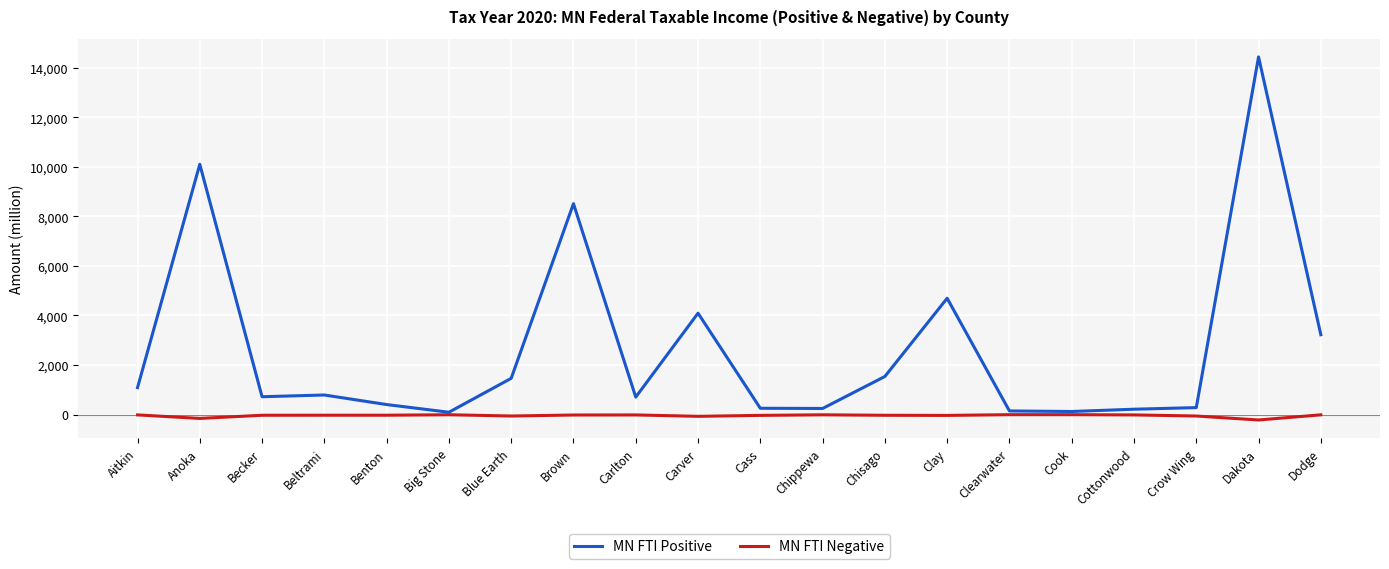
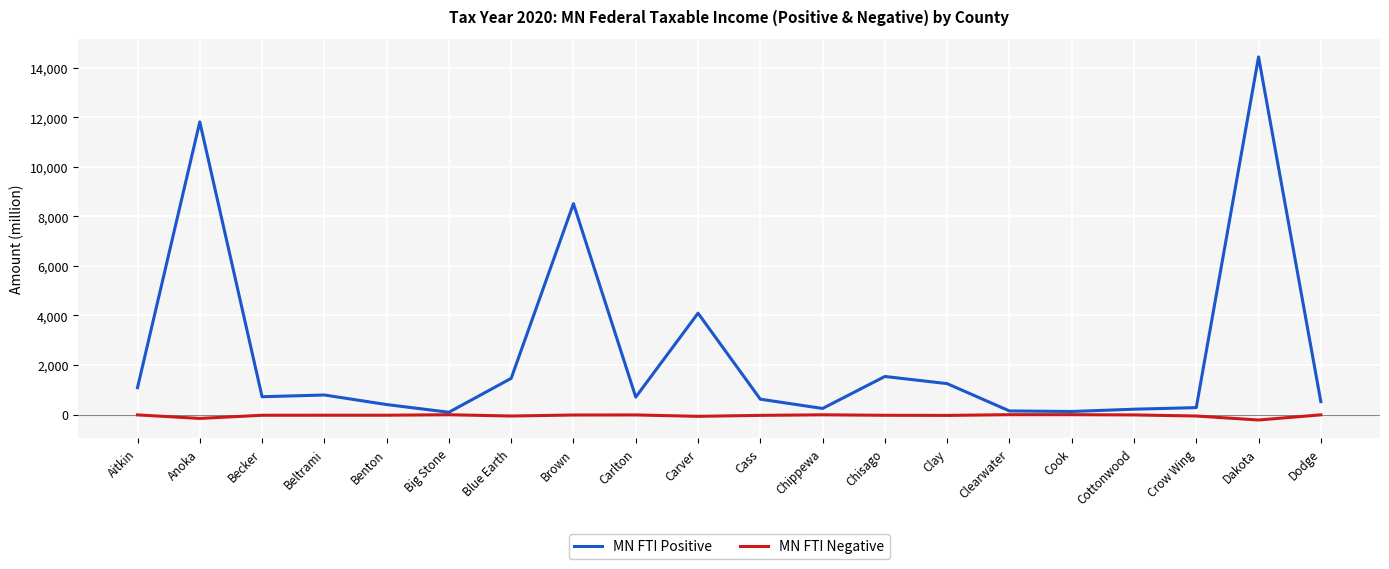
MN FTI Positive, Anoka: 10,100 -> 11,800
MN FTI Positive, Cass: 300 -> 600
MN FTI Positive, Clay: 4,700 -> 1,200
MN FTI Positive, Dodge: 3,200 -> 500
